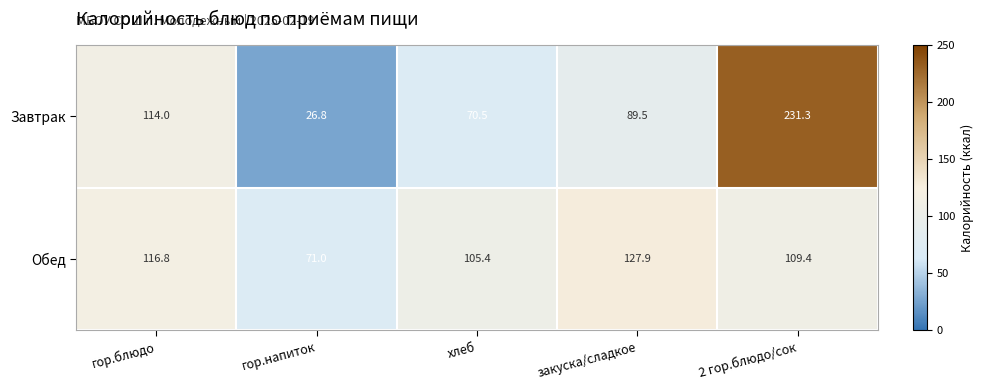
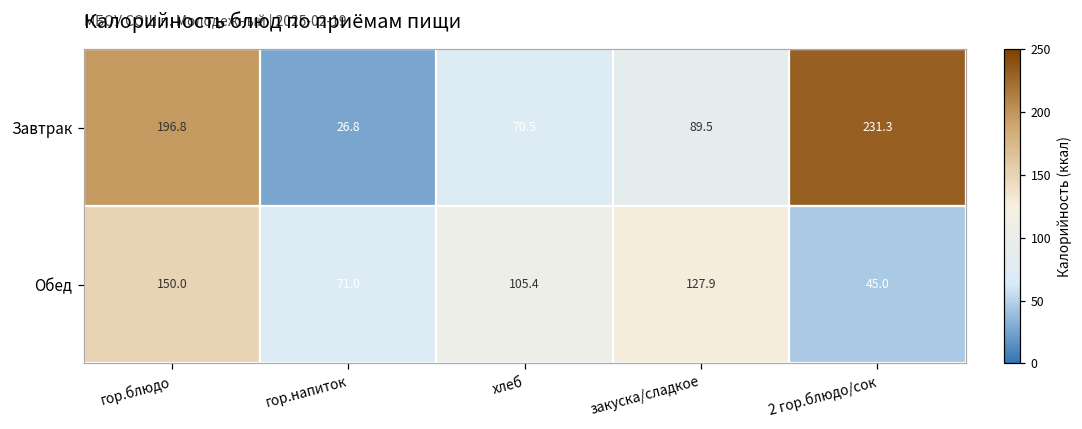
Завтрак, гор.блюдо: 114.0 -> 196.8
Обед, гор.блюдо: 116.8 -> 150.0
Обед, 2 гор.блюдо/сок: 109.4 -> 45.0
